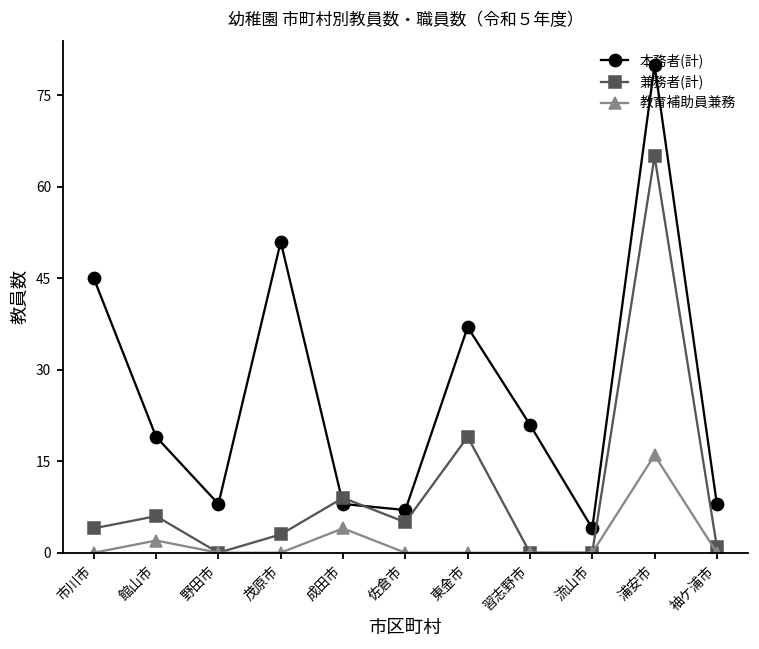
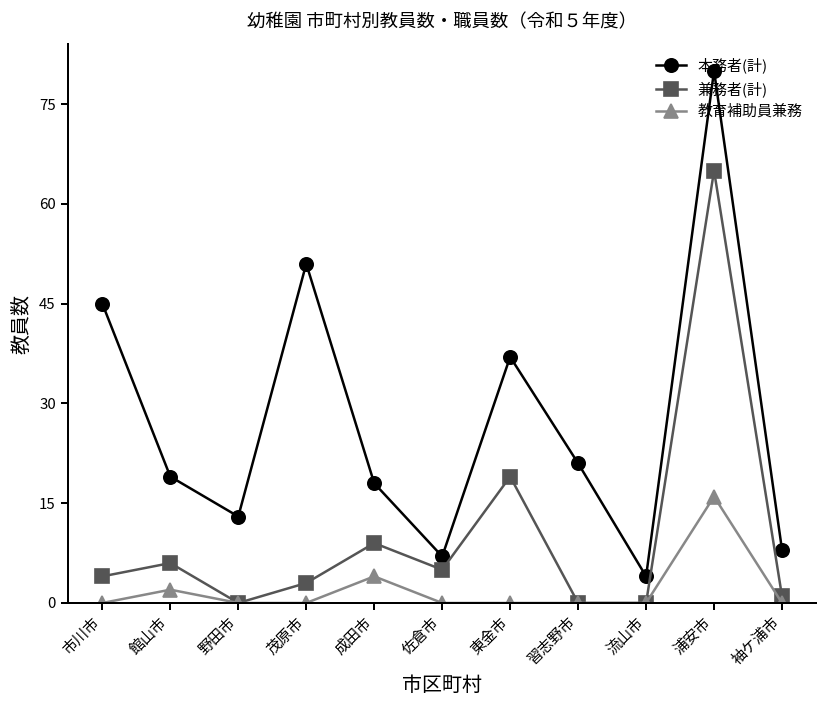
本務者(計), 野田市: 8 -> 13
本務者(計), 成田市: 8 -> 18
